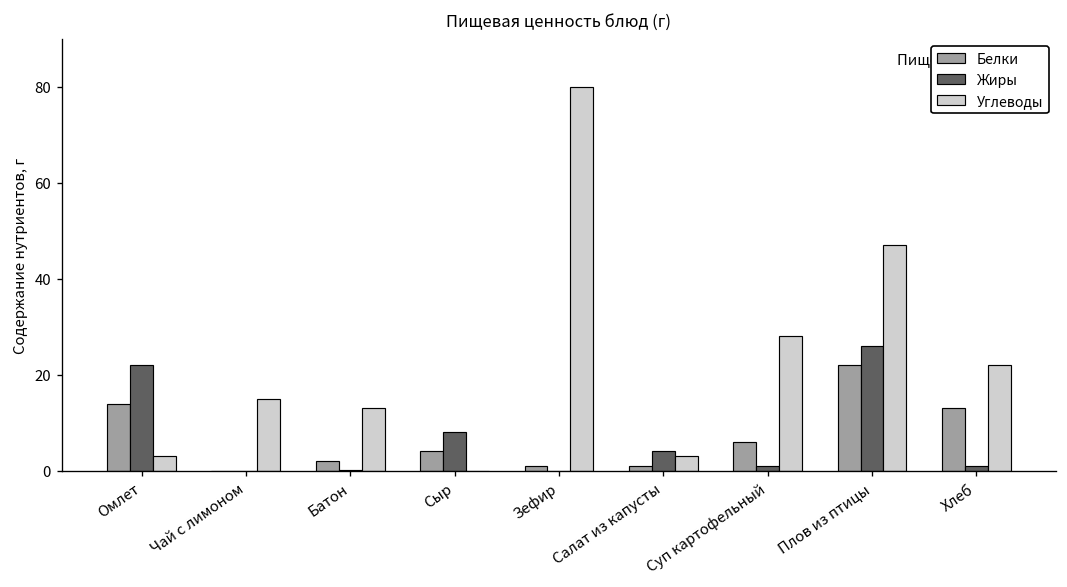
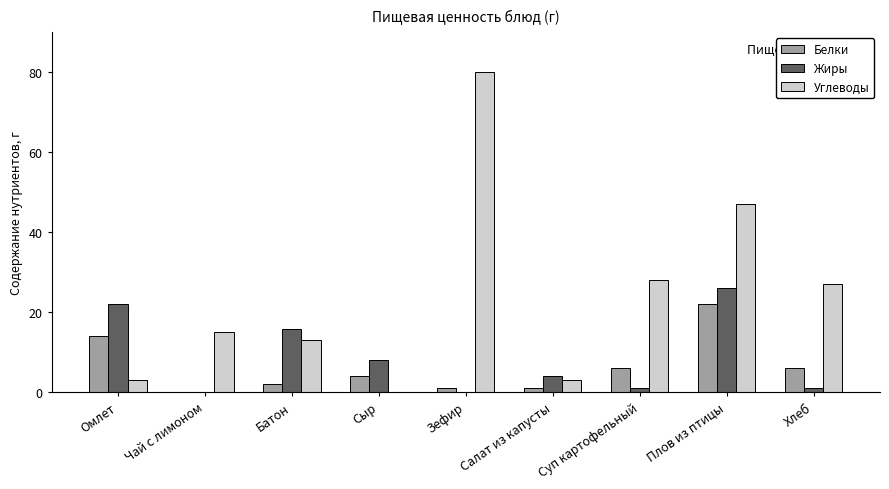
Жиры, Батон: 0 -> 16
Белки, Хлеб: 13 -> 6
Углеводы, Хлеб: 22 -> 27
